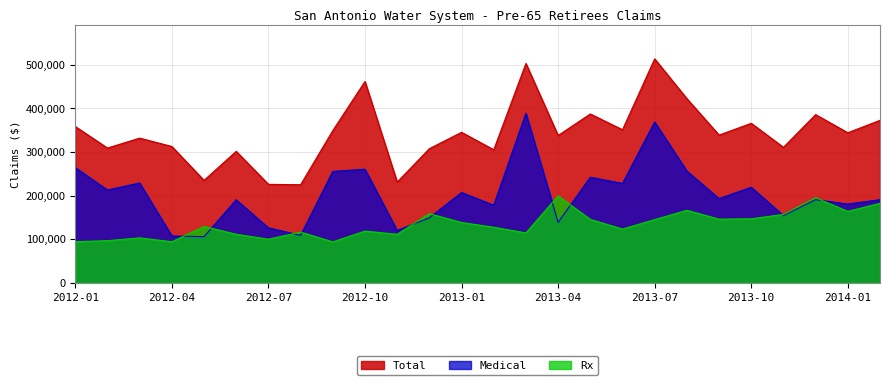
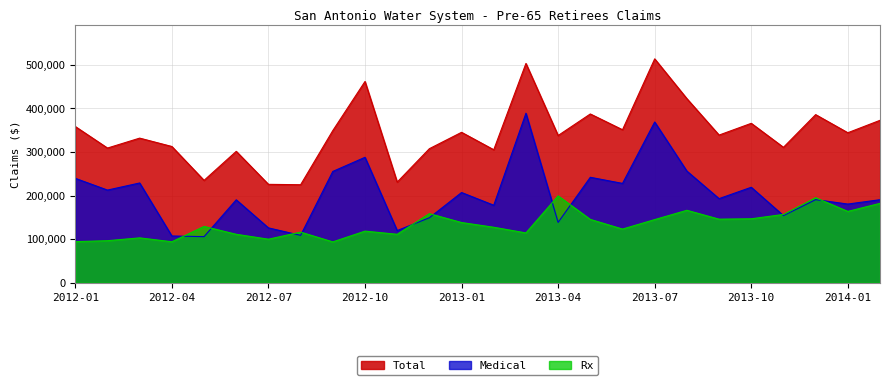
Medical, 2012-01: 260,000 -> 240,000
Medical, 2012-10: 260,000 -> 290,000
